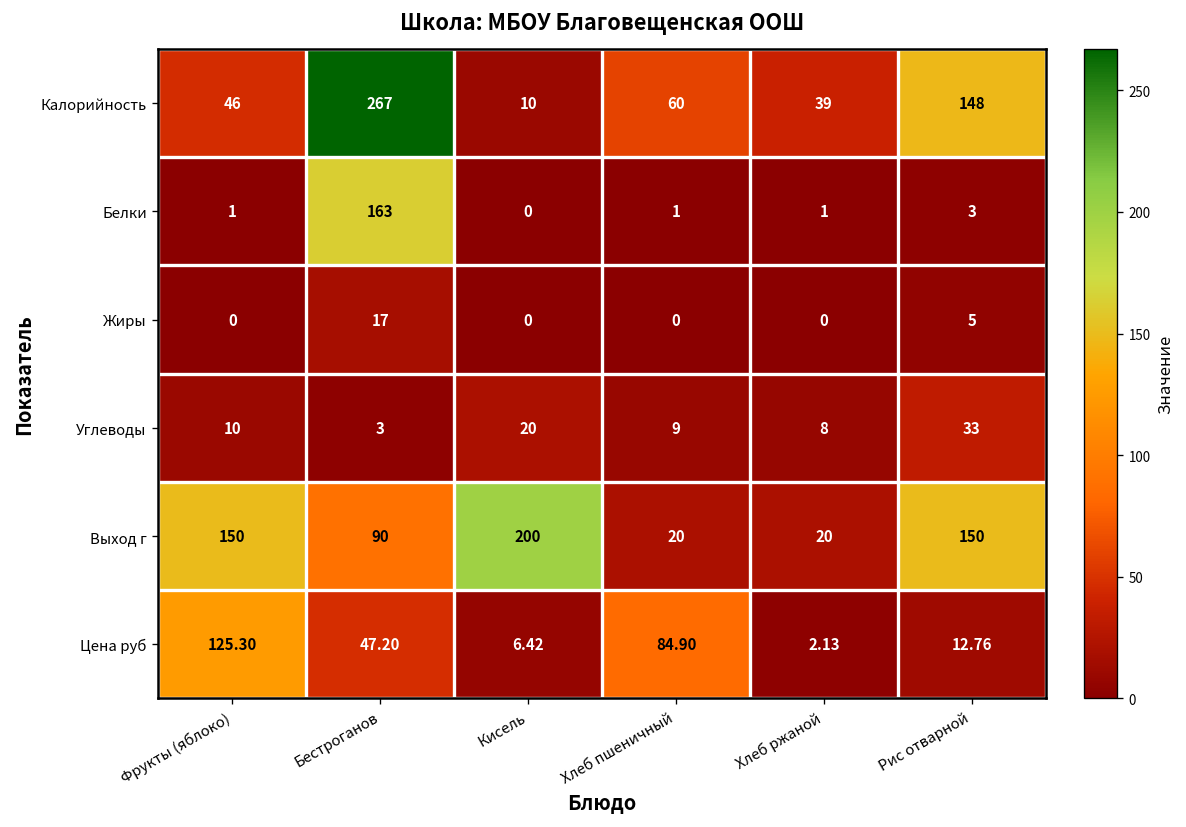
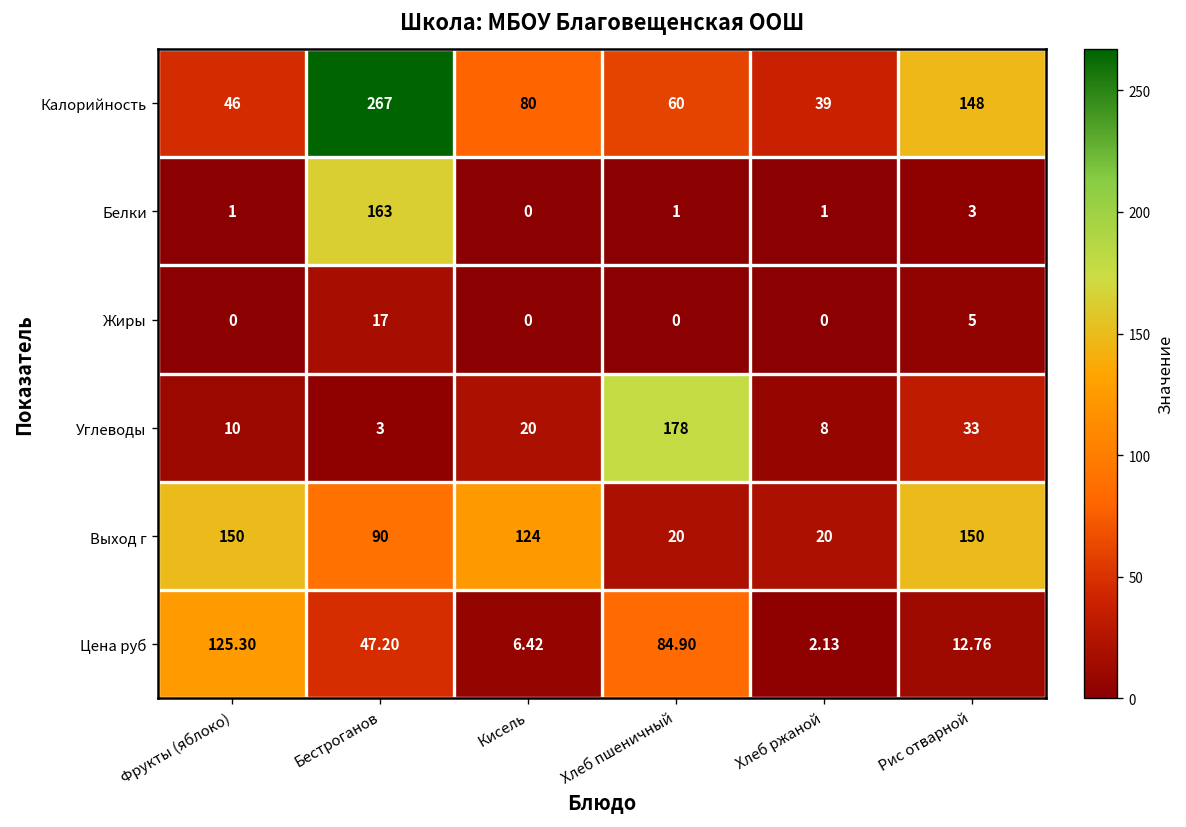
Калорийность, Кисель: 10 -> 80
Углеводы, Хлеб пшеничный: 9 -> 178
Выход г, Кисель: 200 -> 124
